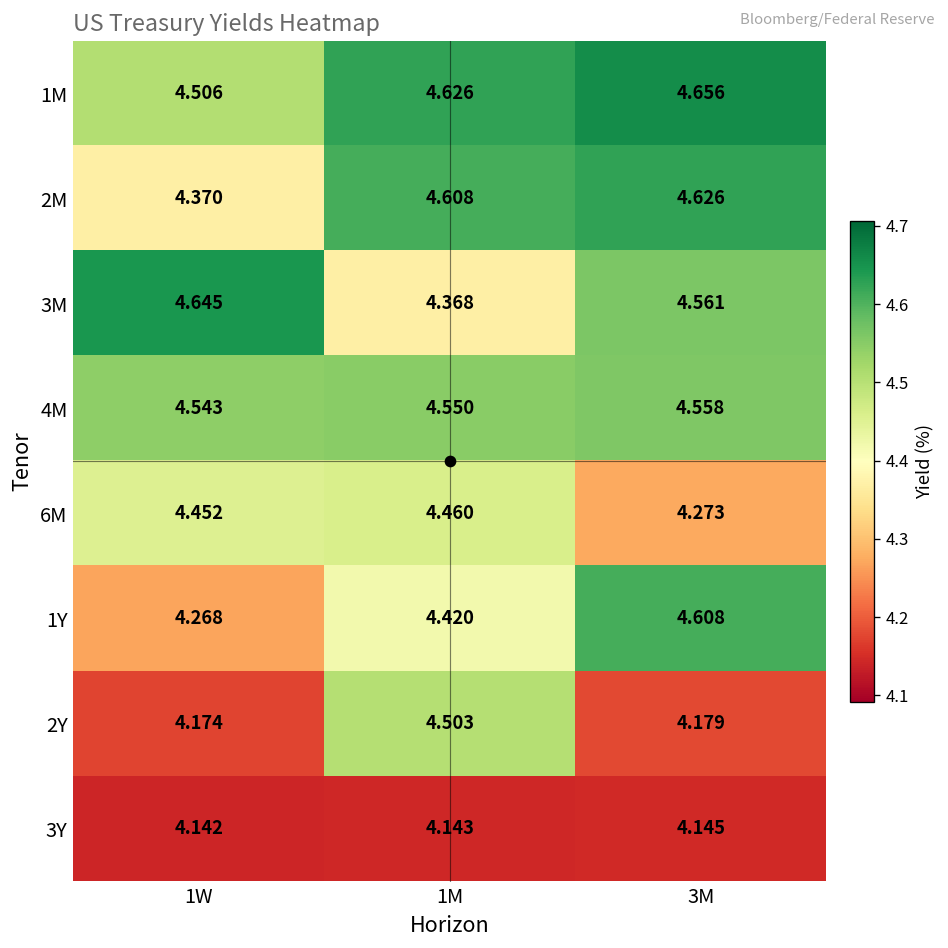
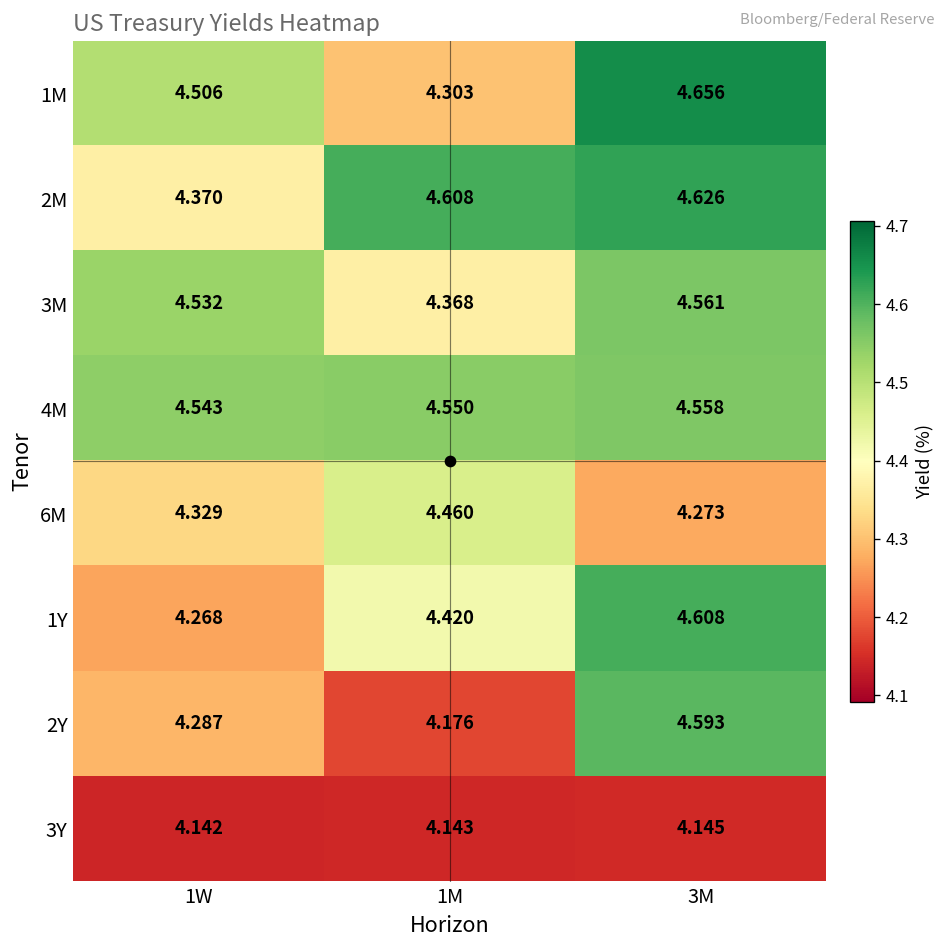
1M, 1M: 4.626 -> 4.303
3M, 1W: 4.645 -> 4.532
6M, 1W: 4.452 -> 4.329
2Y, 1W: 4.174 -> 4.287
2Y, 1M: 4.503 -> 4.176
2Y, 3M: 4.179 -> 4.593
